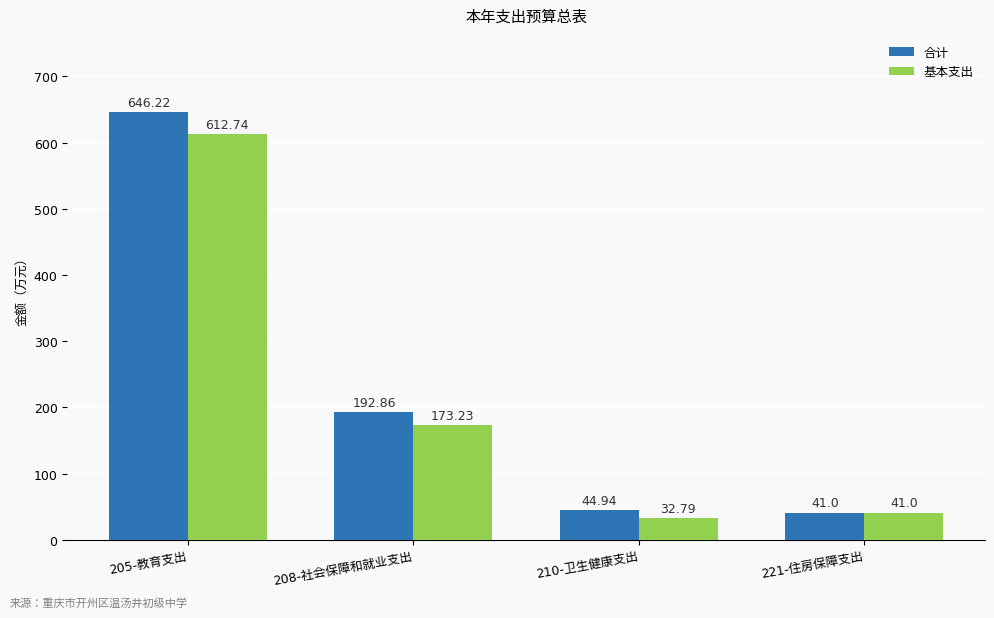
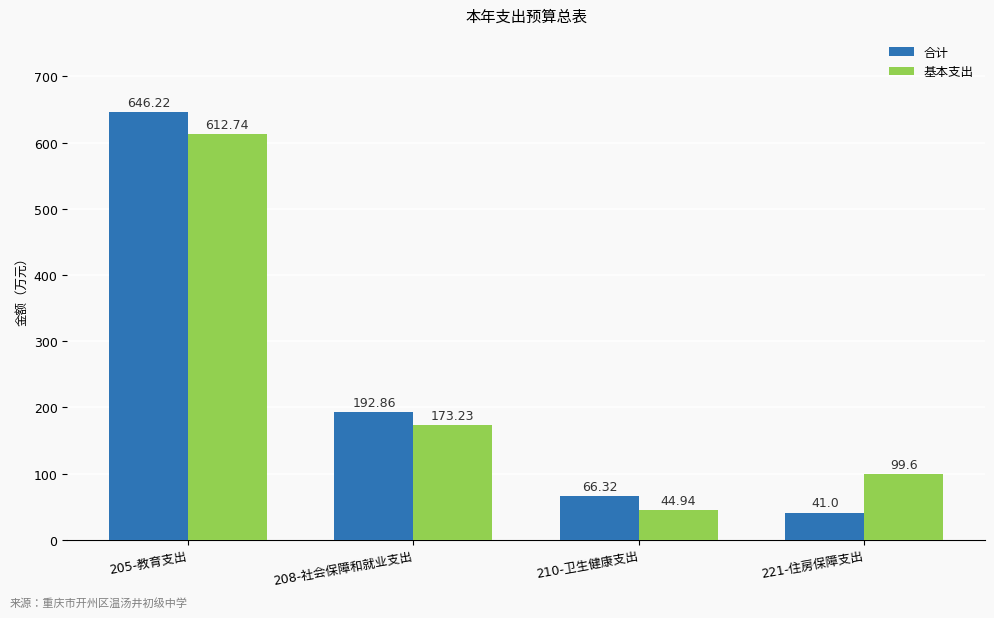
合计, 210-卫生健康支出: 44.94 -> 66.32
基本支出, 210-卫生健康支出: 32.79 -> 44.94
基本支出, 221-住房保障支出: 41.0 -> 99.6
